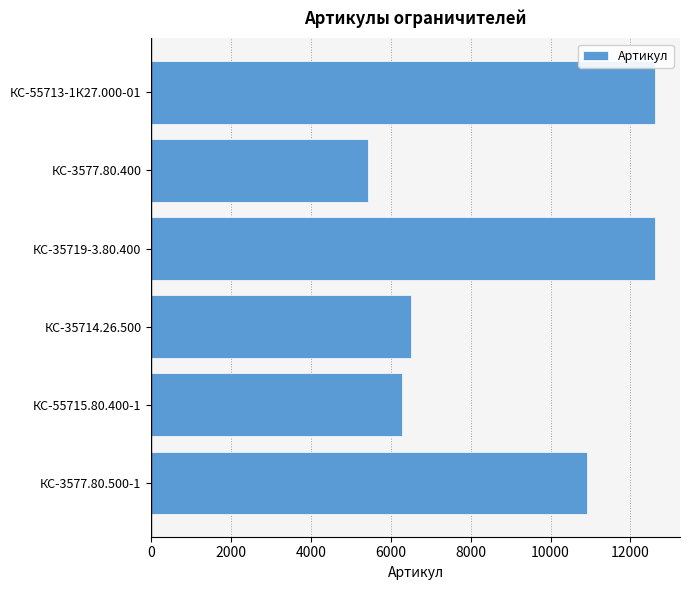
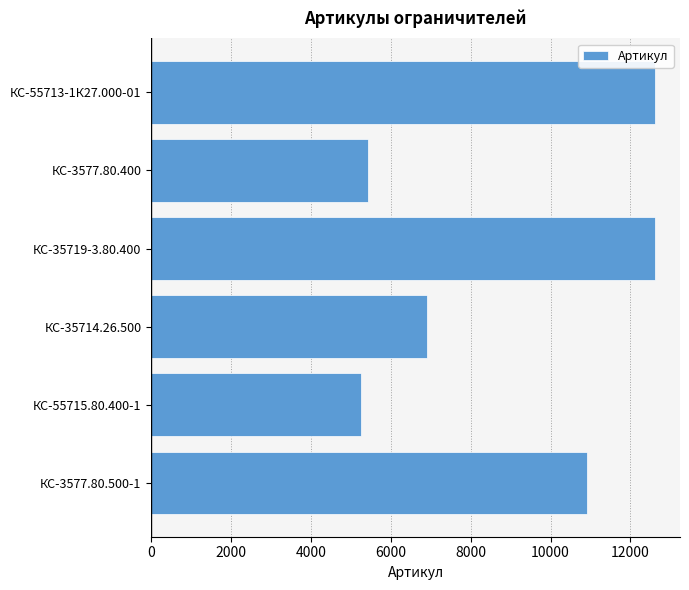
КС-35714.26.500: 6500 -> 6900
КС-55715.80.400-1: 6300 -> 5300
